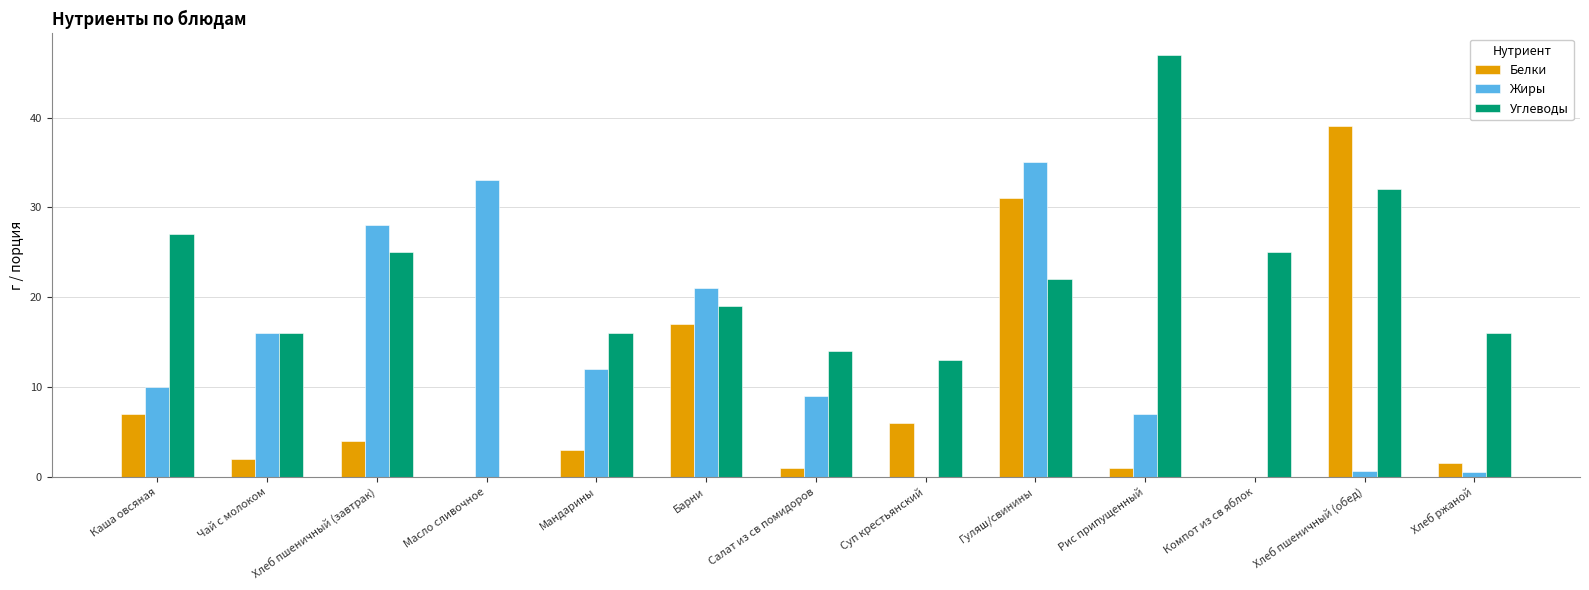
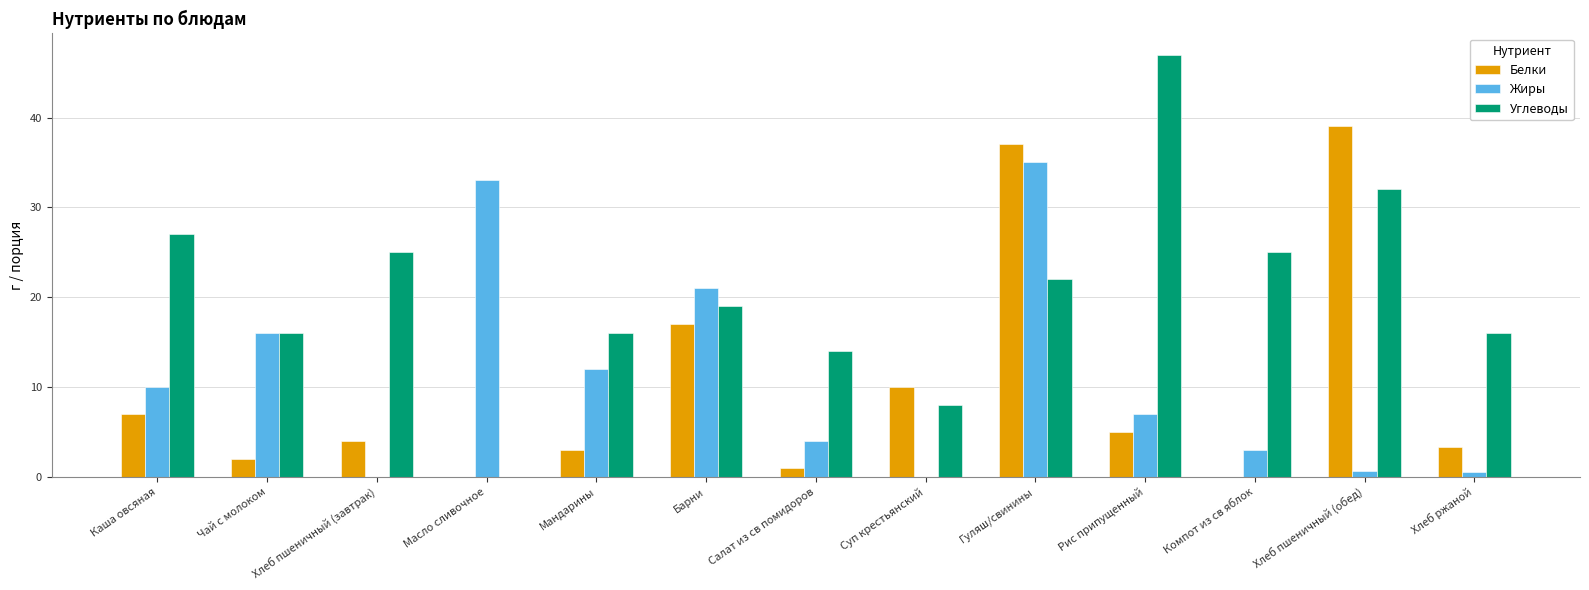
Жиры, Хлеб пшеничный (завтрак): 28 -> 0
Жиры, Салат из св помидоров: 9 -> 4
Белки, Суп крестьянский: 6 -> 10
Углеводы, Суп крестьянский: 13 -> 8
Белки, Гуляш/свинины: 31 -> 37
Белки, Рис припущенный: 1 -> 5
Жиры, Компот из св яблок: 0 -> 3
Белки, Хлеб ржаной: 2 -> 3
